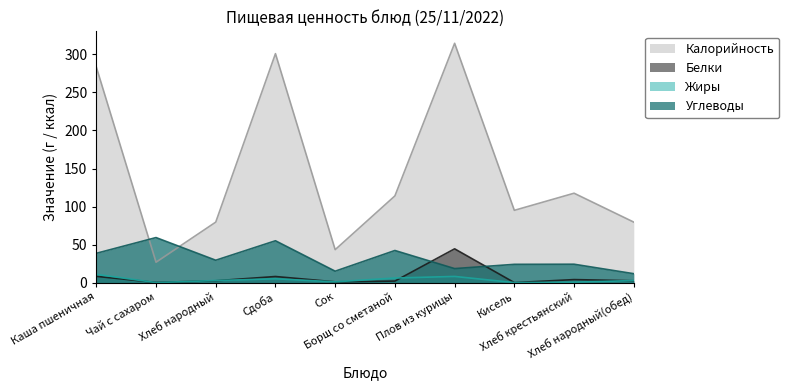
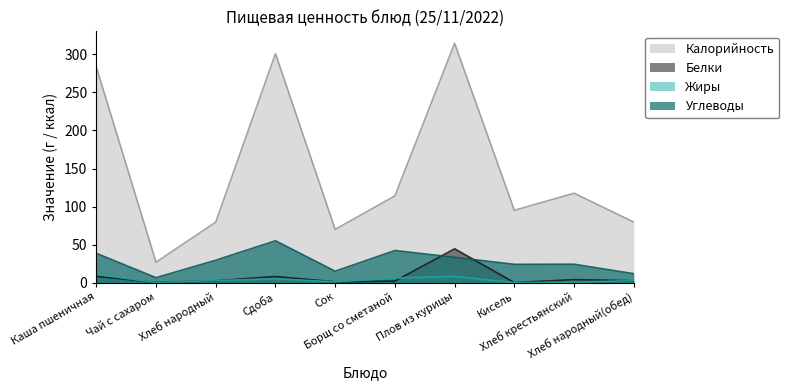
Углеводы, Чай с сахаром: 60 -> 10
Калорийность, Сок: 40 -> 70
Углеводы, Плов из курицы: 20 -> 30
